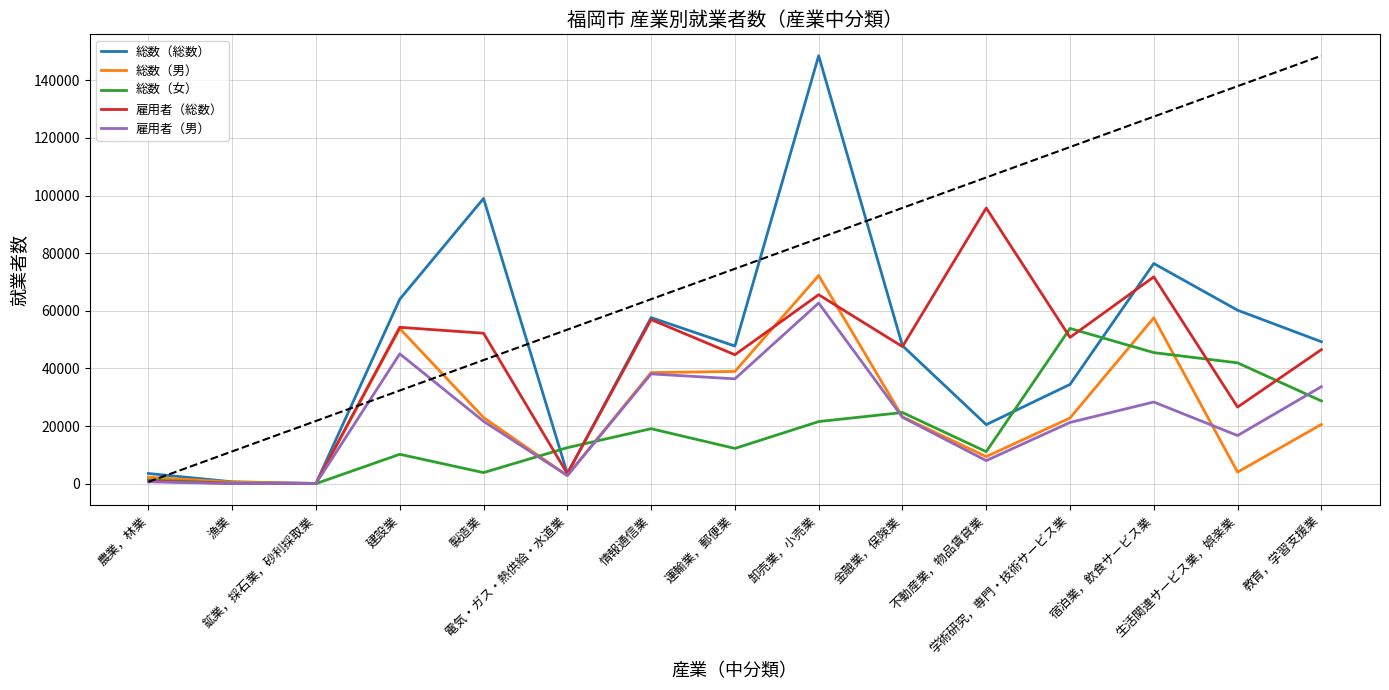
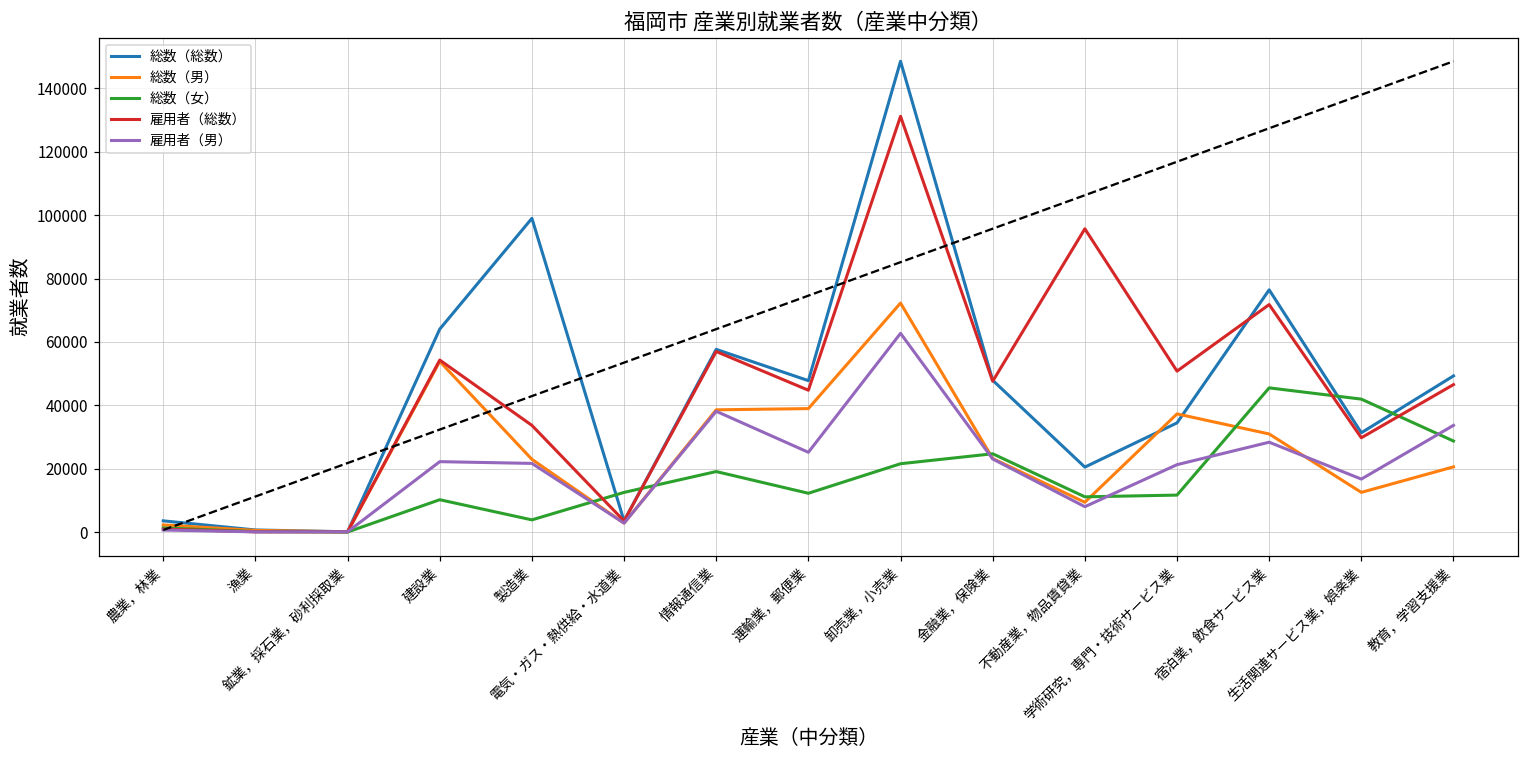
雇用者（男）, 建設業: 45000 -> 22000
雇用者（総数）, 製造業: 52000 -> 34000
雇用者（男）, 運輸業，郵便業: 36000 -> 25000
雇用者（総数）, 卸売業，小売業: 66000 -> 131000
総数（男）, 学術研究，専門・技術サービス業: 23000 -> 37000
総数（女）, 学術研究，専門・技術サービス業: 54000 -> 12000
総数（男）, 宿泊業，飲食サービス業: 58000 -> 31000
総数（総数）, 生活関連サービス業，娯楽業: 60000 -> 31000
総数（男）, 生活関連サービス業，娯楽業: 4000 -> 13000
雇用者（総数）, 生活関連サービス業，娯楽業: 27000 -> 30000
